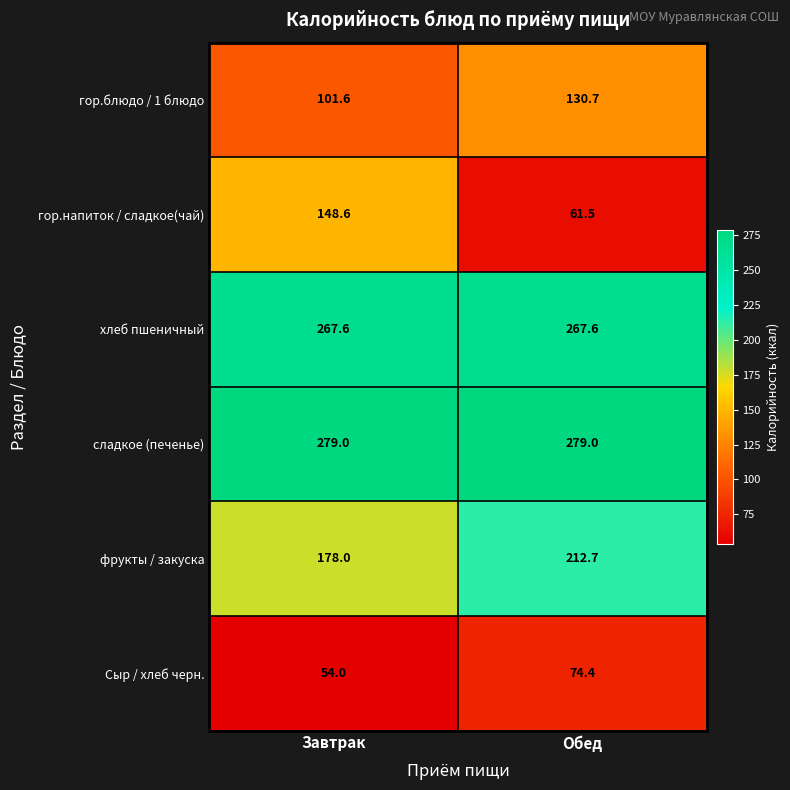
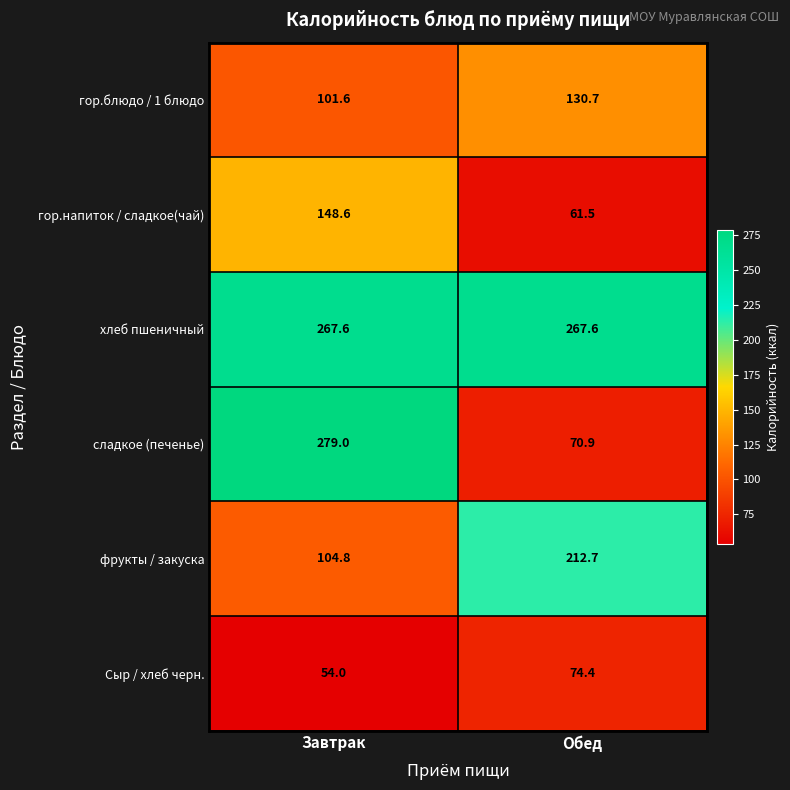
сладкое (печенье), Обед: 279.0 -> 70.9
фрукты / закуска, Завтрак: 178.0 -> 104.8
